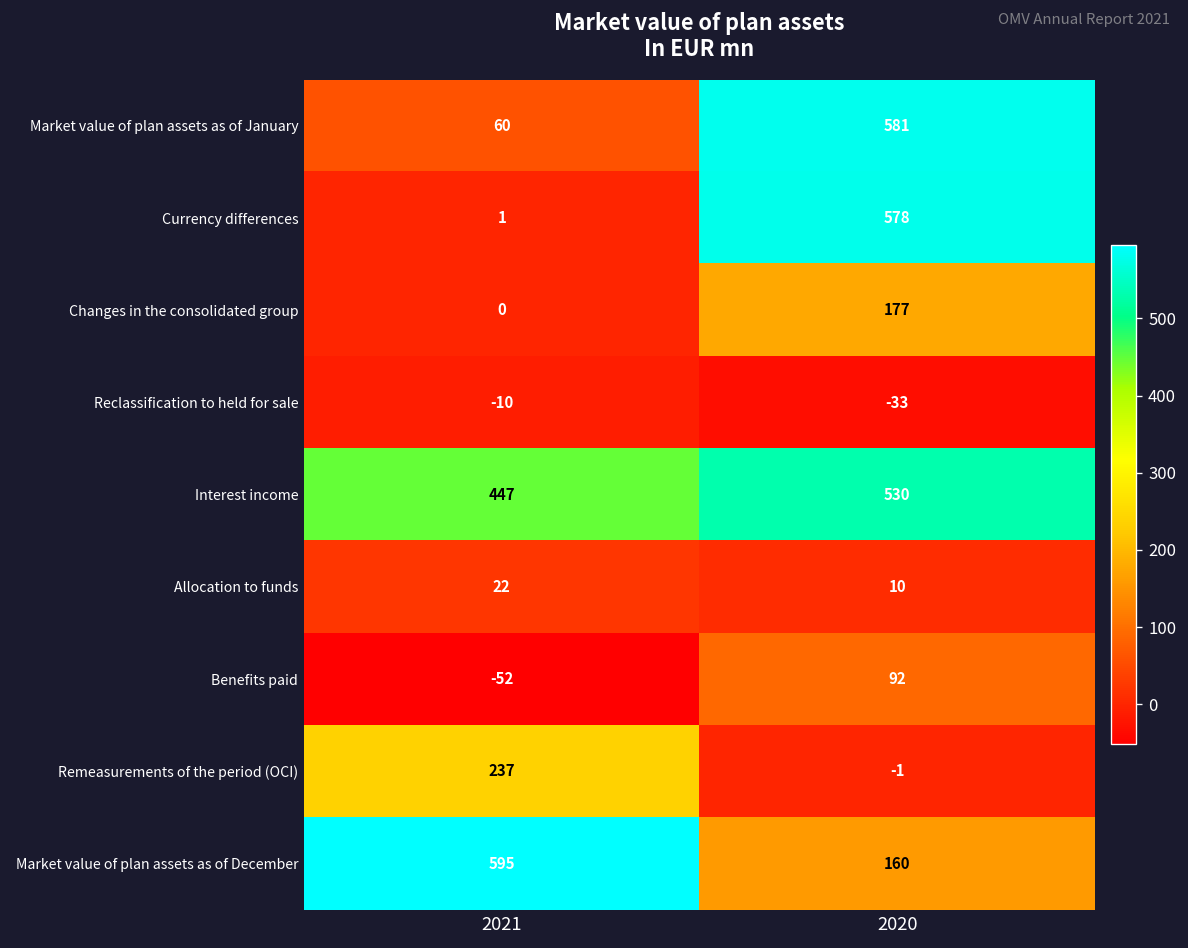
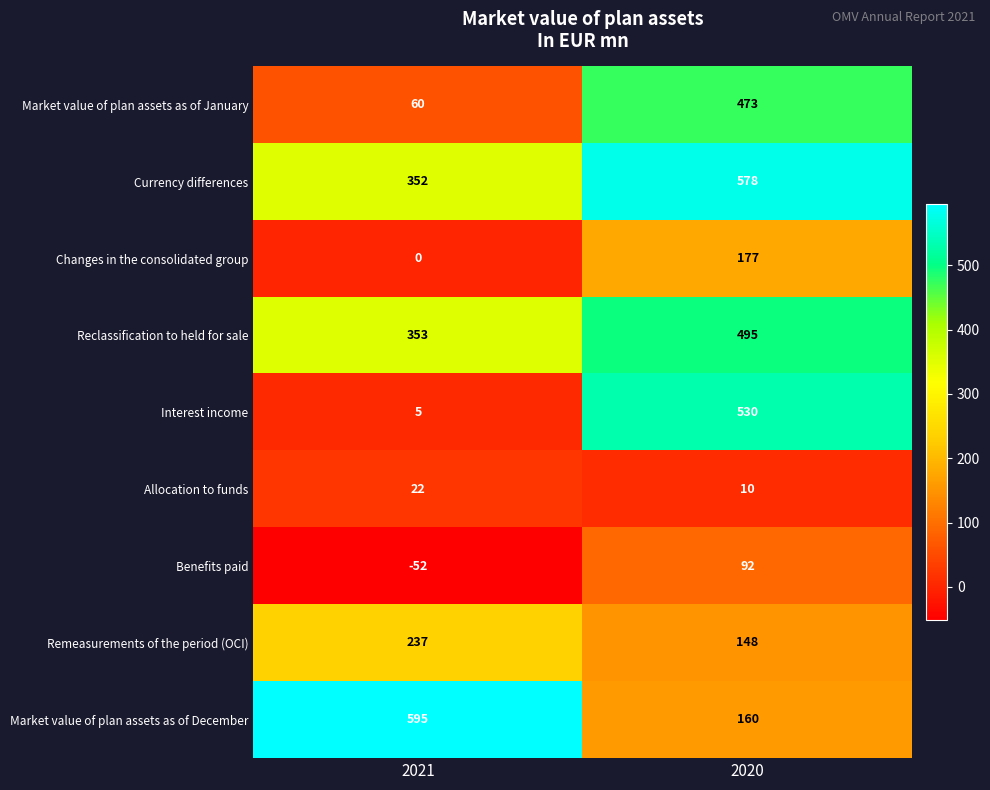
Market value of plan assets as of January, 2020: 581 -> 473
Currency differences, 2021: 1 -> 352
Reclassification to held for sale, 2021: -10 -> 353
Reclassification to held for sale, 2020: -33 -> 495
Interest income, 2021: 447 -> 5
Remeasurements of the period (OCI), 2020: -1 -> 148
